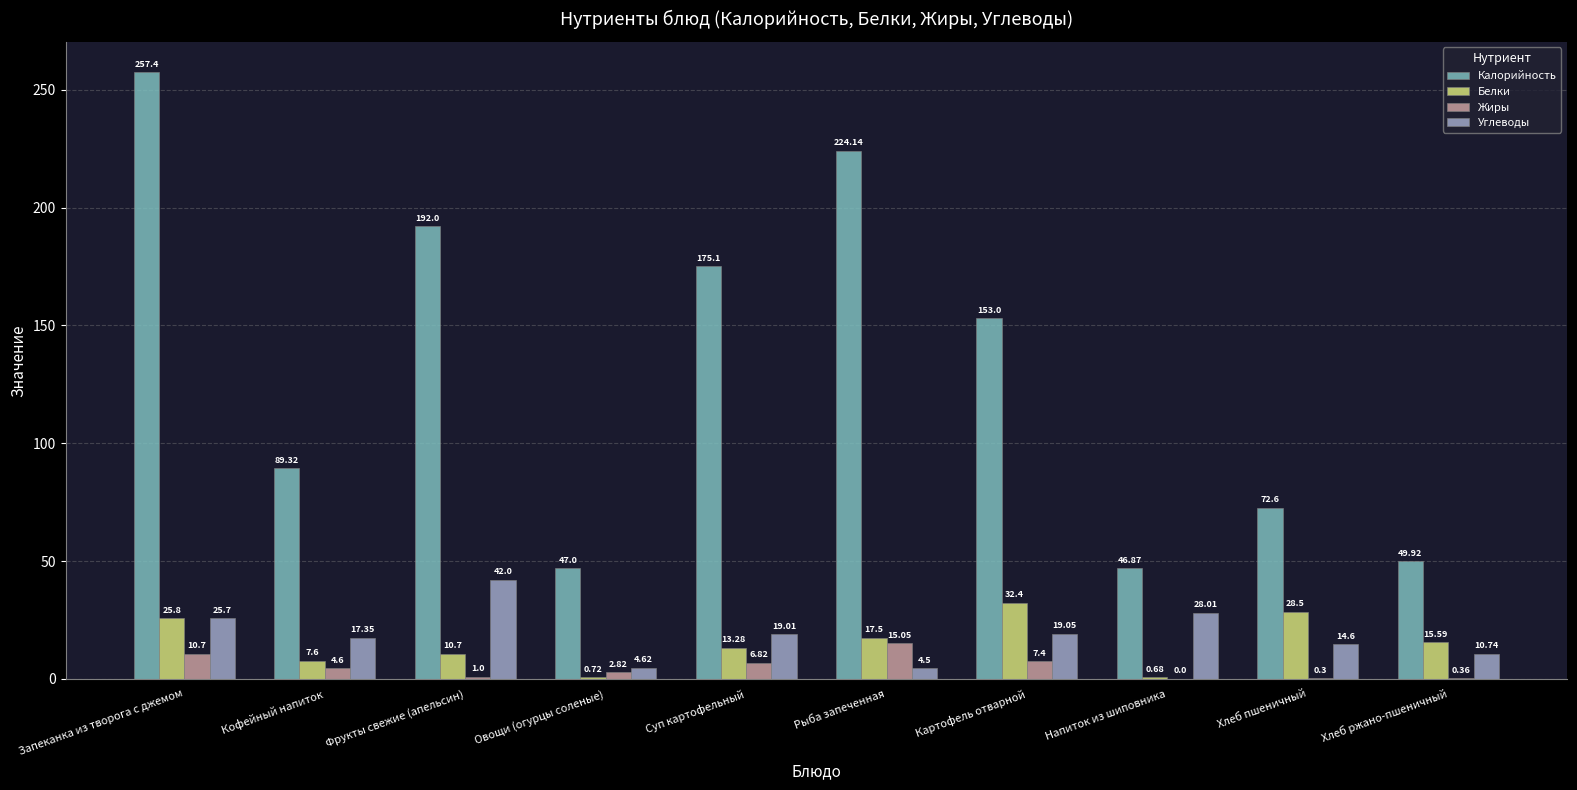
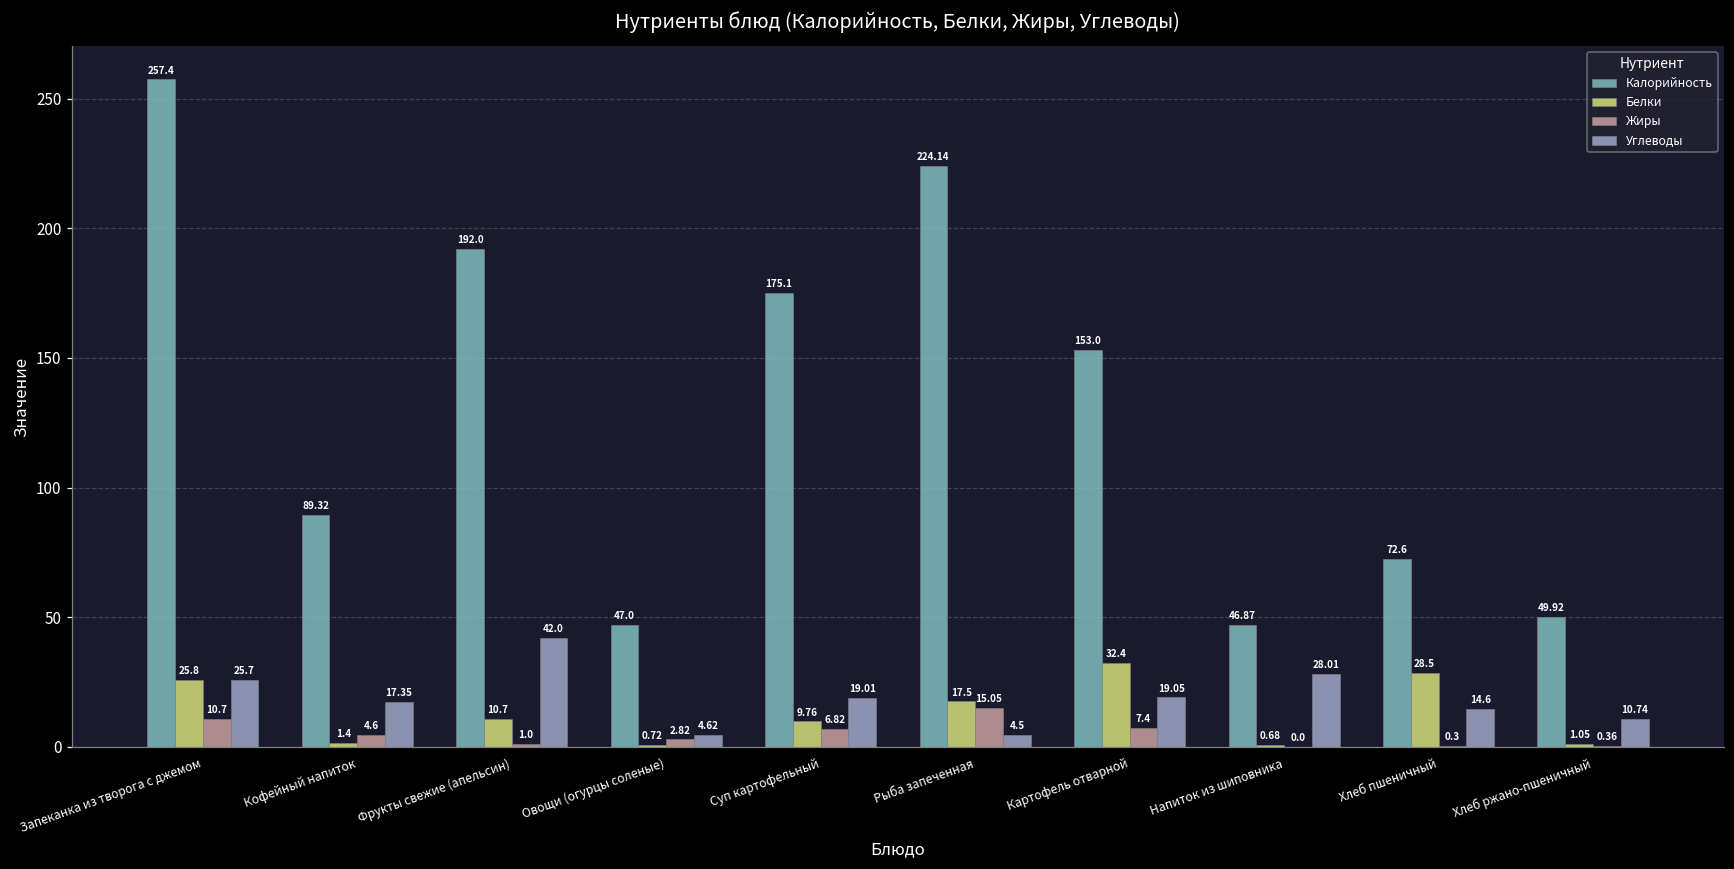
Белки, Кофейный напиток: 7.6 -> 1.4
Белки, Суп картофельный: 13.28 -> 9.76
Белки, Хлеб ржано-пшеничный: 15.59 -> 1.05
